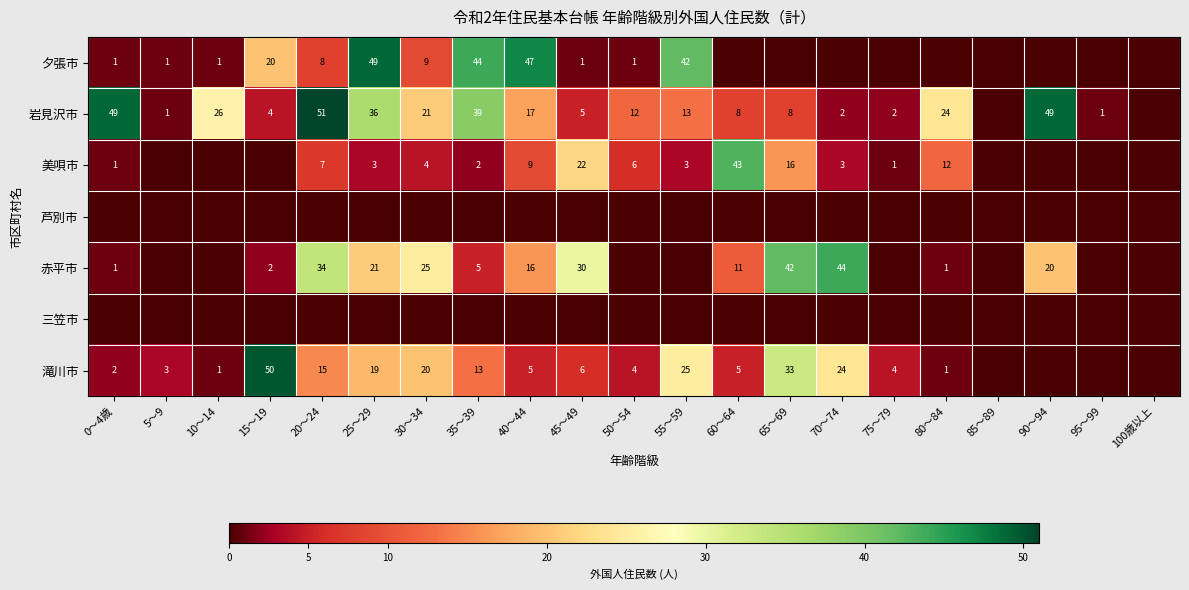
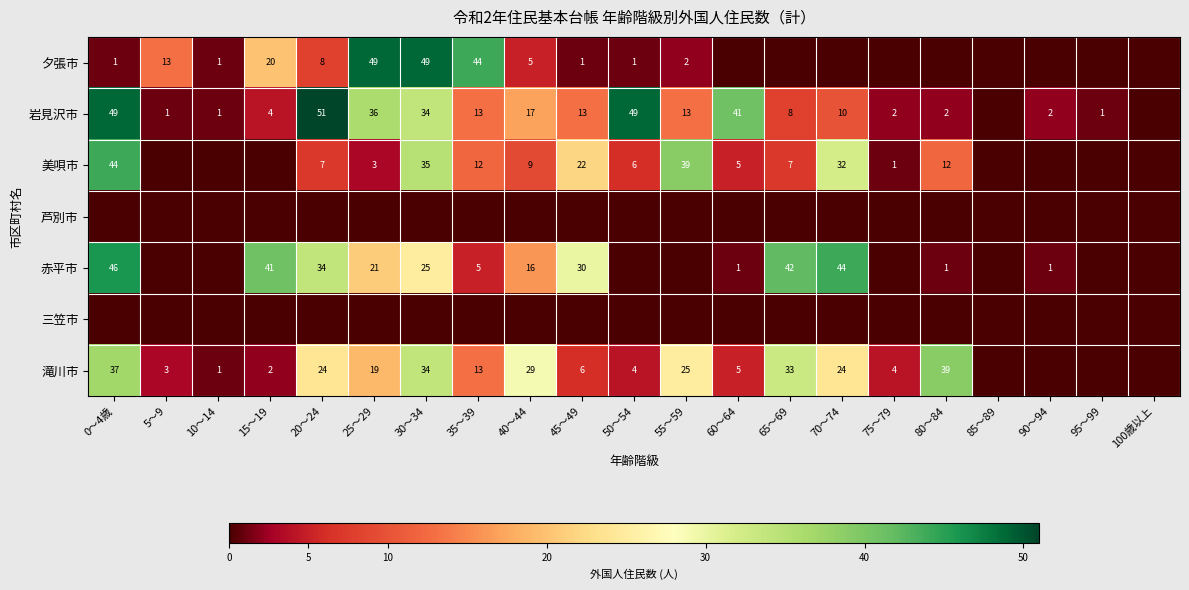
夕張市, 5～9: 1 -> 13
夕張市, 30～34: 9 -> 49
夕張市, 40～44: 47 -> 5
夕張市, 55～59: 42 -> 2
岩見沢市, 10～14: 26 -> 1
岩見沢市, 30～34: 21 -> 34
岩見沢市, 35～39: 39 -> 13
岩見沢市, 45～49: 5 -> 13
岩見沢市, 50～54: 12 -> 49
岩見沢市, 60～64: 8 -> 41
岩見沢市, 70～74: 2 -> 10
岩見沢市, 80～84: 24 -> 2
岩見沢市, 90～94: 49 -> 2
美唄市, 0～4歳: 1 -> 44
美唄市, 30～34: 4 -> 35
美唄市, 35～39: 2 -> 12
美唄市, 55～59: 3 -> 39
美唄市, 60～64: 43 -> 5
美唄市, 65～69: 16 -> 7
美唄市, 70～74: 3 -> 32
赤平市, 0～4歳: 1 -> 46
赤平市, 15～19: 2 -> 41
赤平市, 60～64: 11 -> 1
赤平市, 90～94: 20 -> 1
滝川市, 0～4歳: 2 -> 37
滝川市, 15～19: 50 -> 2
滝川市, 20～24: 15 -> 24
滝川市, 30～34: 20 -> 34
滝川市, 40～44: 5 -> 29
滝川市, 80～84: 1 -> 39
